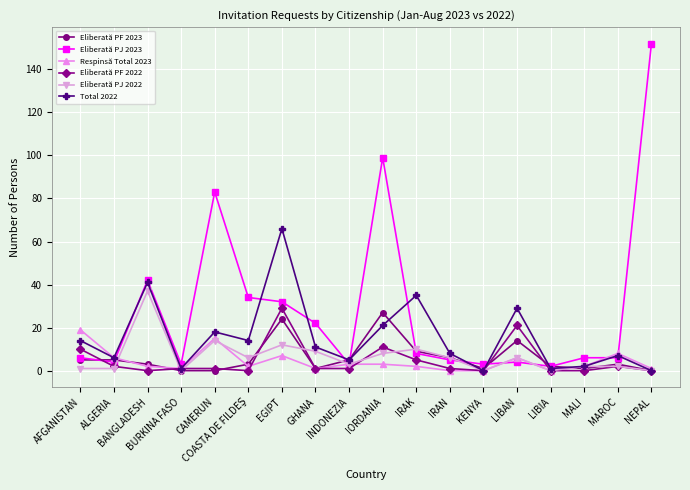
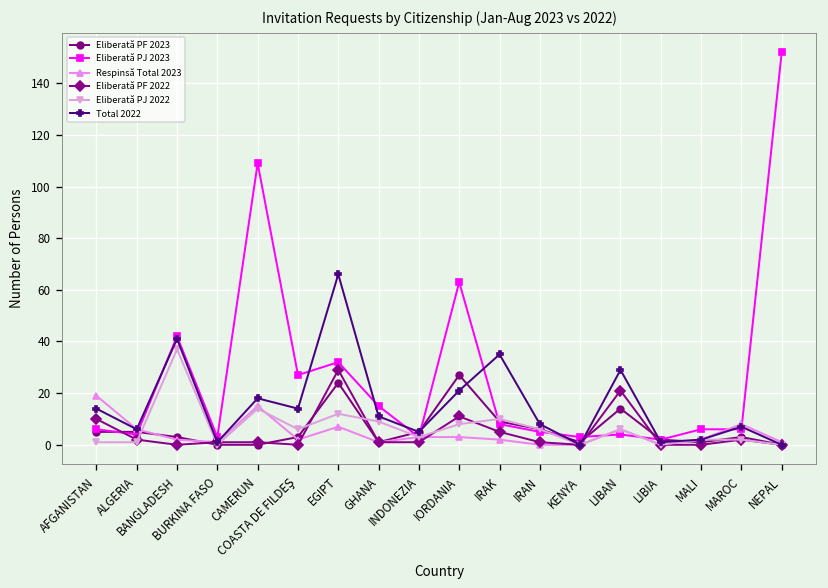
Eliberată PJ 2023, CAMERUN: 83 -> 109
Eliberată PJ 2023, COASTA DE FILDEŞ: 34 -> 27
Eliberată PJ 2023, GHANA: 22 -> 15
Eliberată PJ 2023, IORDANIA: 99 -> 63
